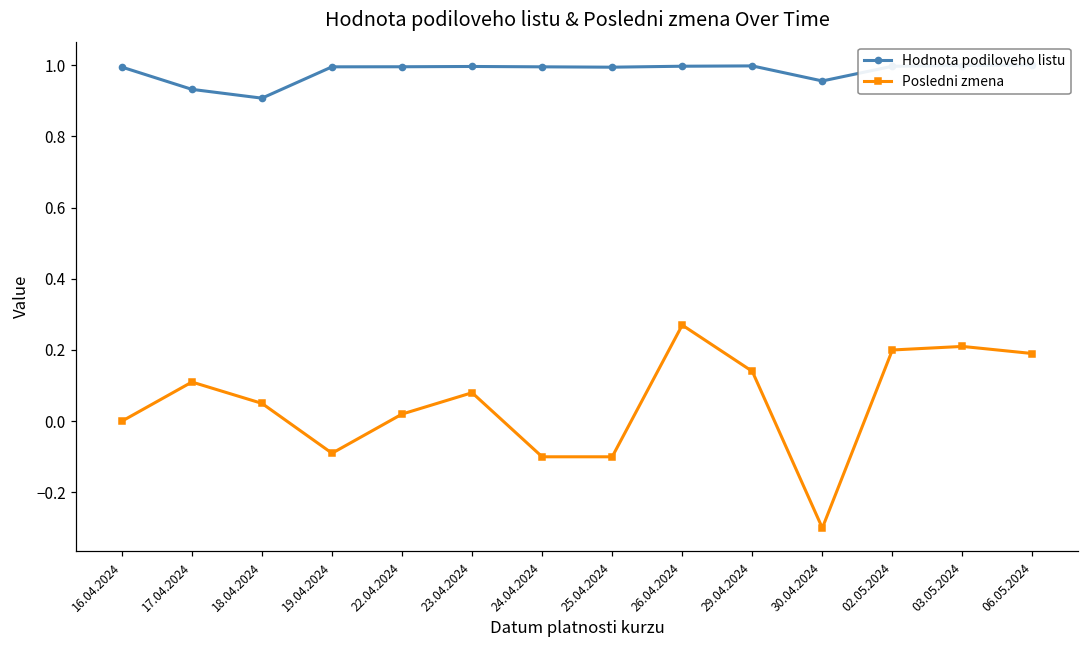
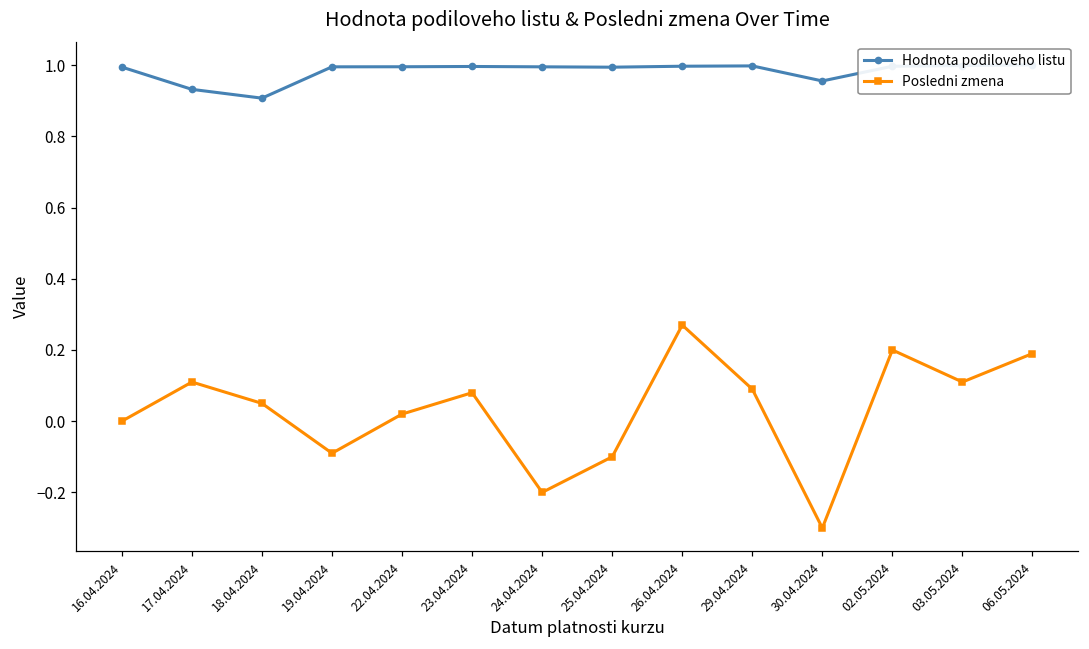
Posledni zmena, 24.04.2024: -0.1 -> -0.2
Posledni zmena, 29.04.2024: 0.14 -> 0.09
Posledni zmena, 03.05.2024: 0.21 -> 0.11
